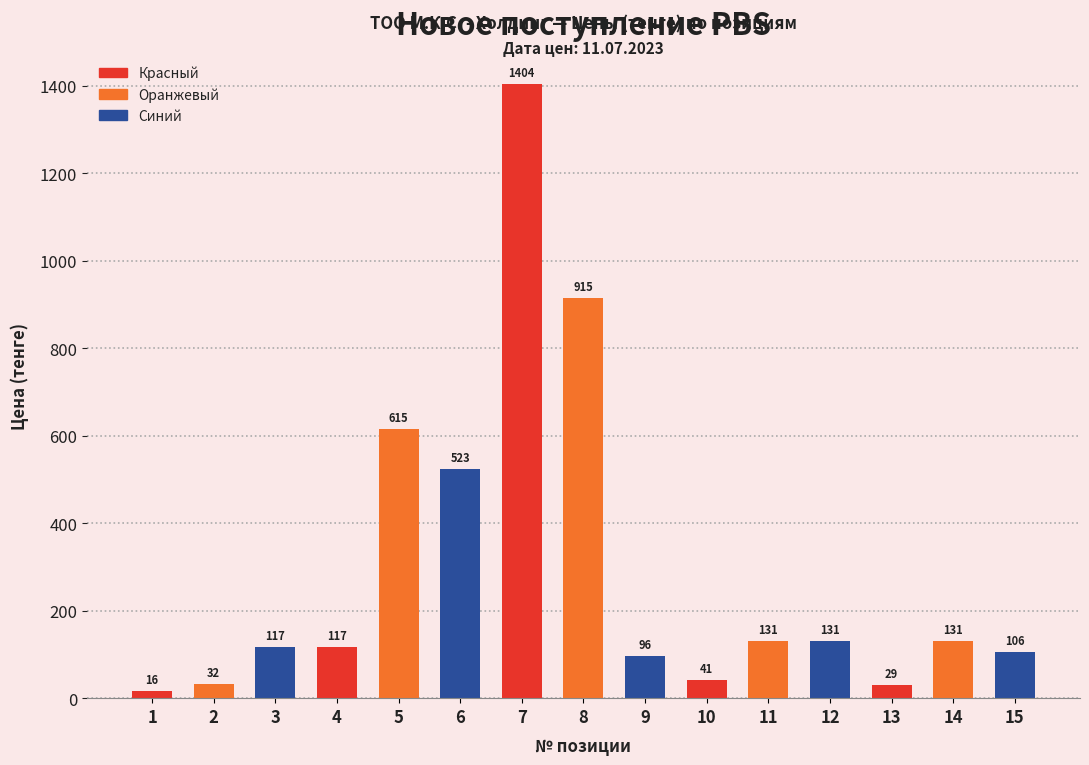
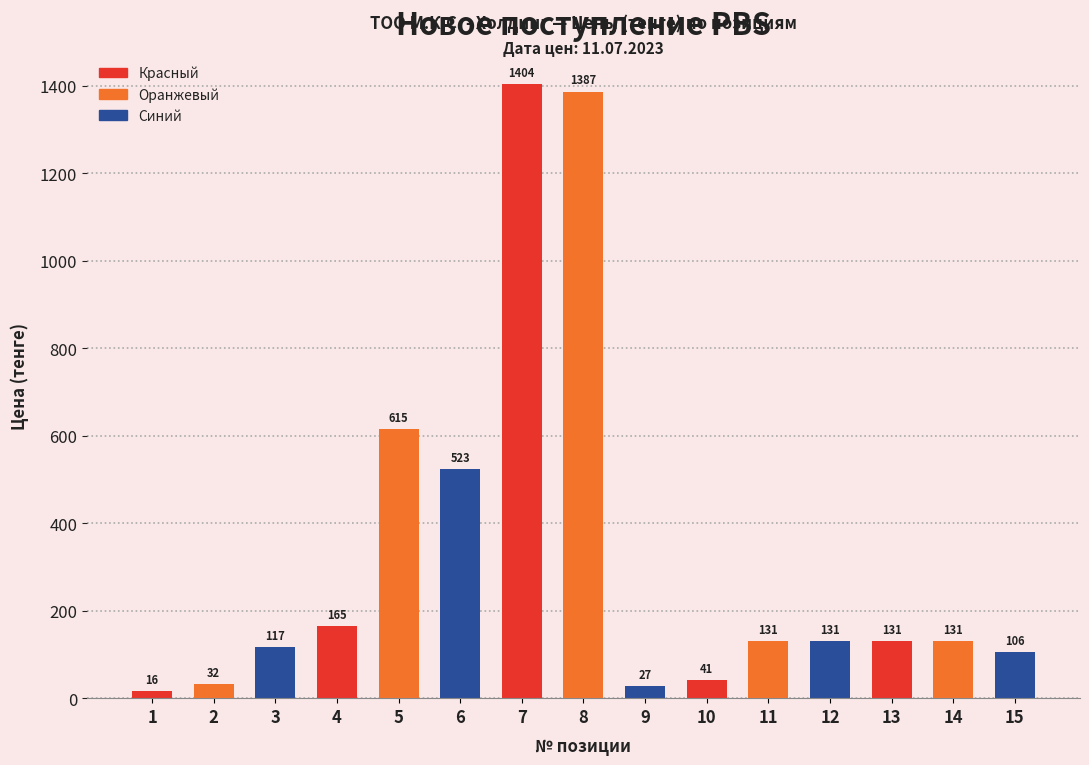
4: 117 -> 165
8: 915 -> 1387
9: 96 -> 27
13: 29 -> 131
